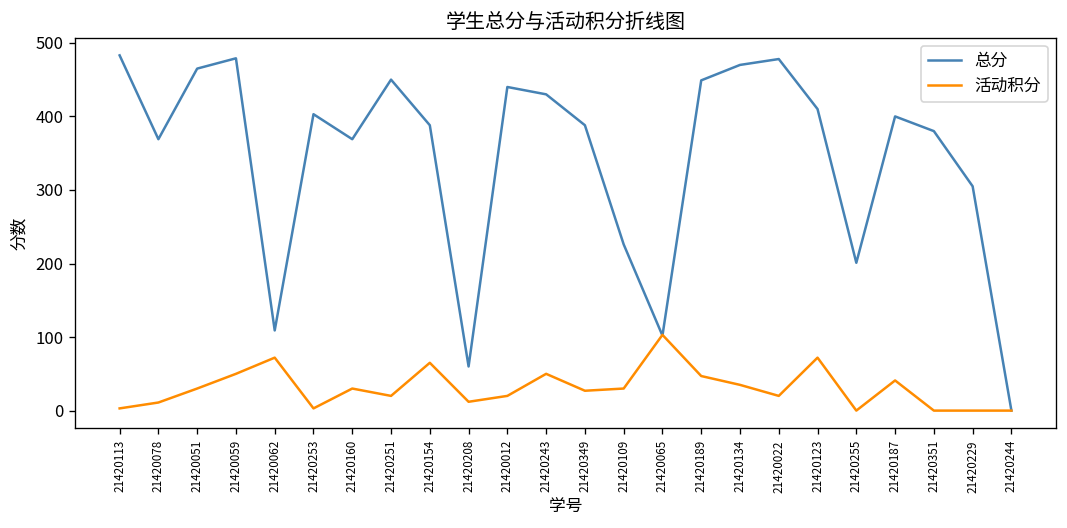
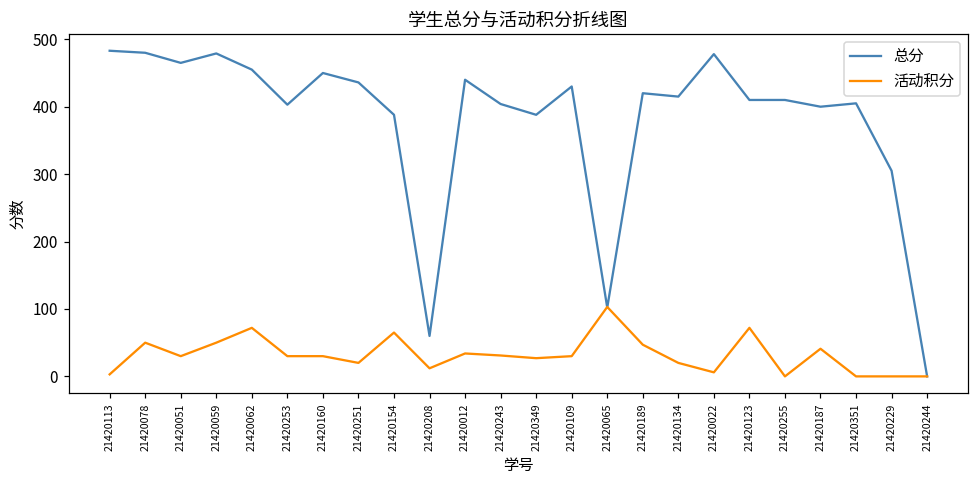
总分, 21420078: 370 -> 480
活动积分, 21420078: 10 -> 50
总分, 21420062: 110 -> 460
活动积分, 21420253: 0 -> 30
总分, 21420160: 370 -> 450
总分, 21420251: 450 -> 440
活动积分, 21420012: 20 -> 30
总分, 21420243: 430 -> 400
活动积分, 21420243: 50 -> 30
总分, 21420109: 230 -> 430
总分, 21420189: 450 -> 420
总分, 21420134: 470 -> 420
活动积分, 21420134: 40 -> 20
活动积分, 21420022: 20 -> 10
总分, 21420255: 200 -> 410
总分, 21420351: 380 -> 410
